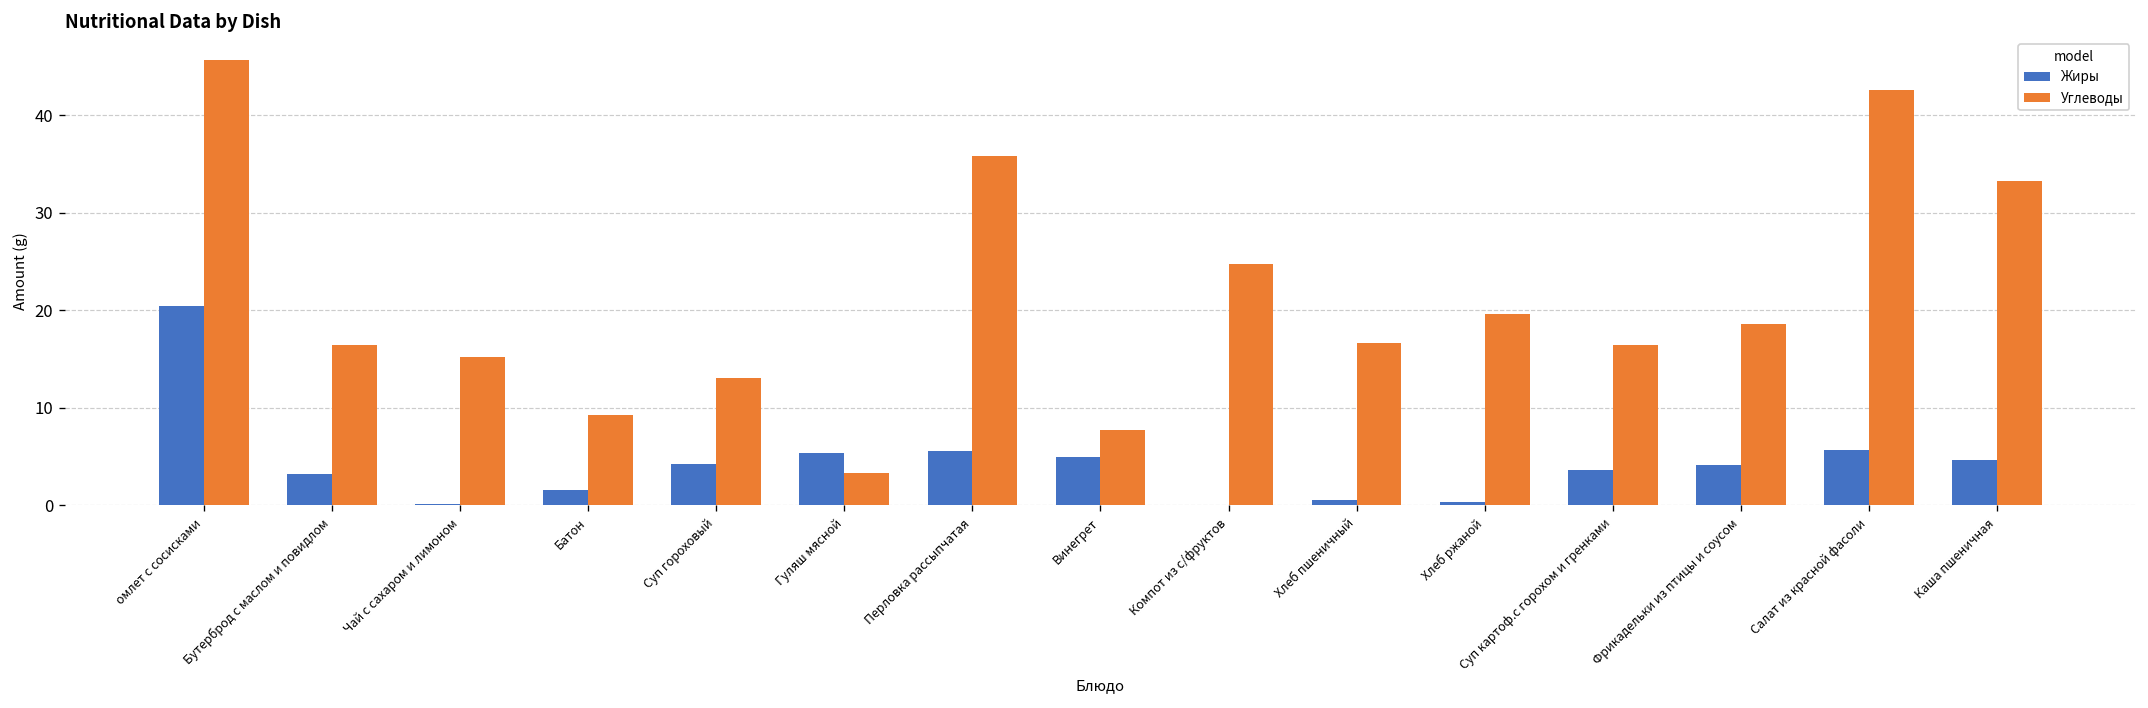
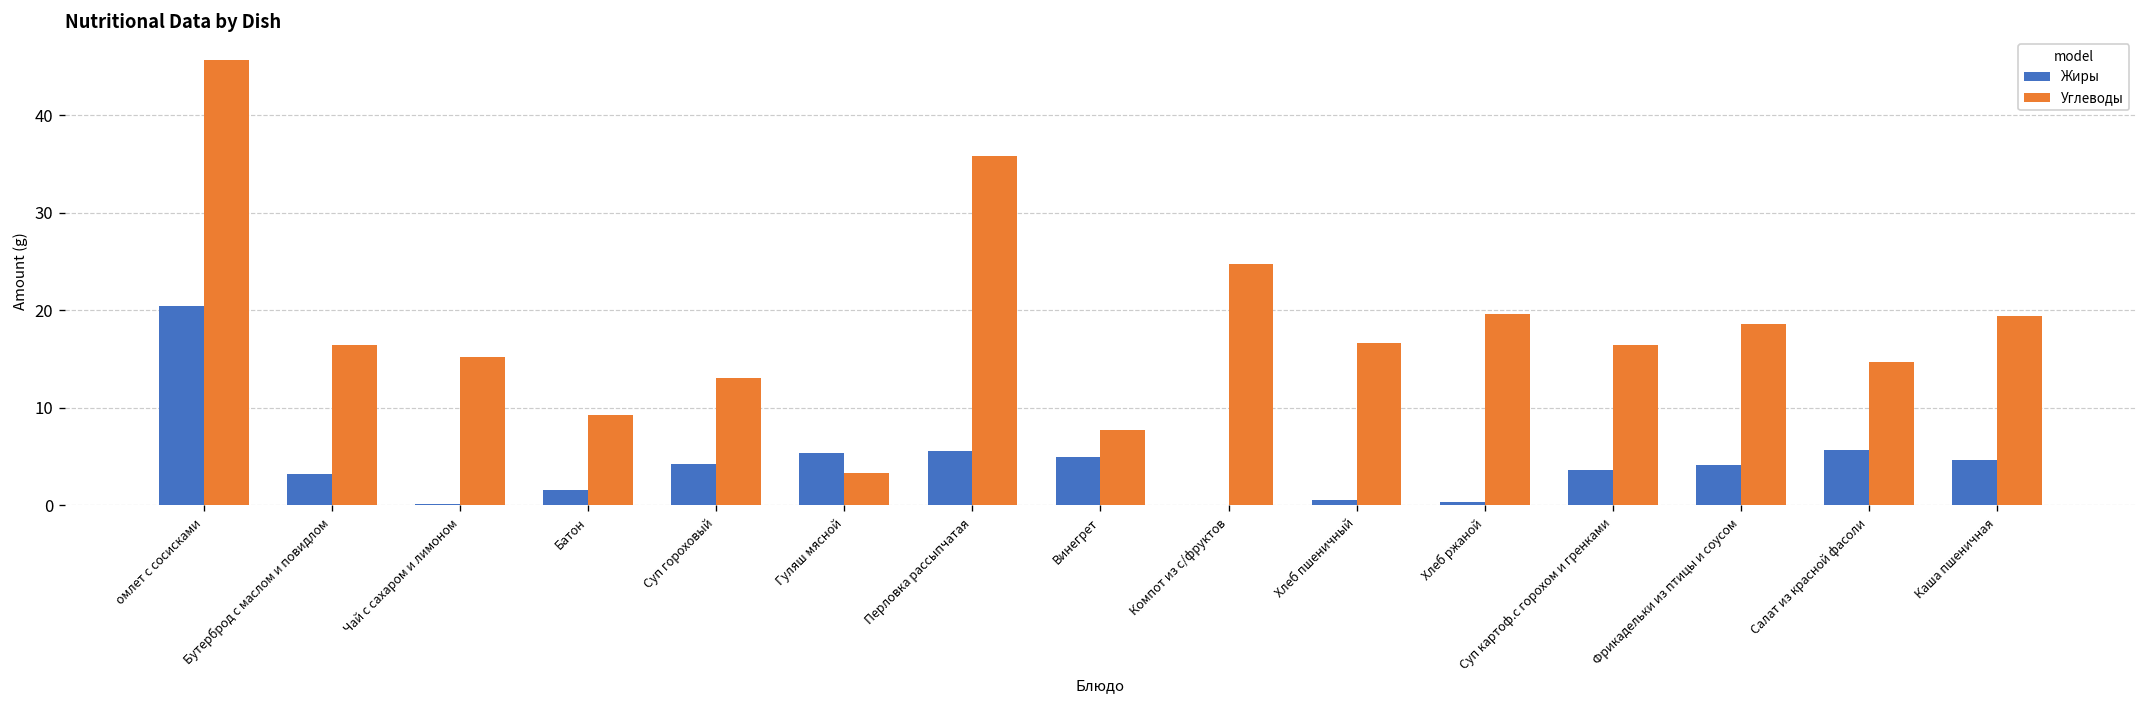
Углеводы, Салат из красной фасоли: 43 -> 15
Углеводы, Каша пшеничная: 33 -> 19
